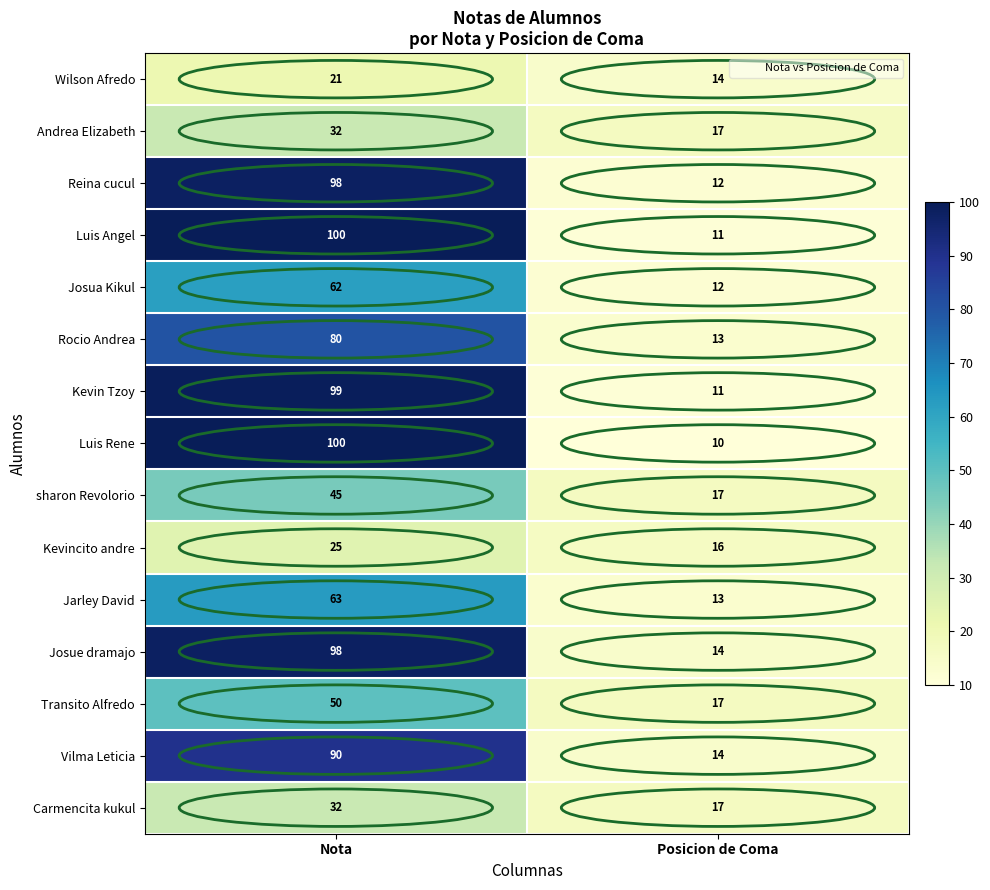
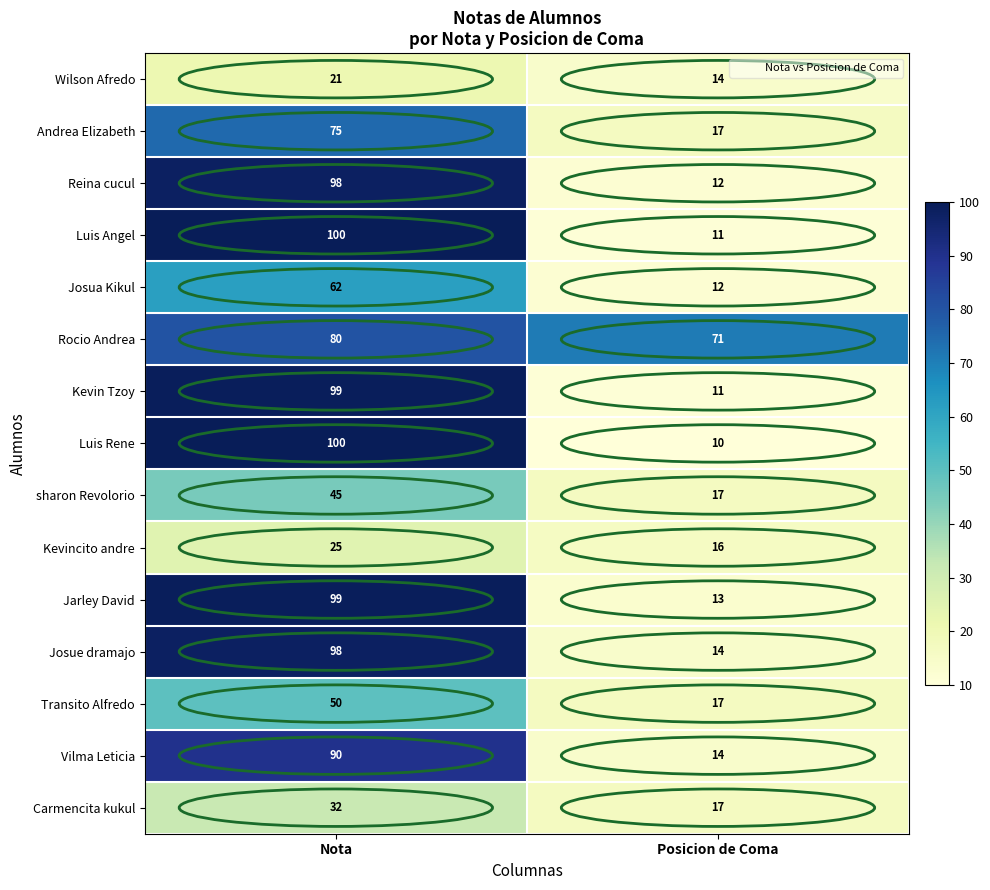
Andrea Elizabeth, Nota: 32 -> 75
Rocio Andrea, Posicion de Coma: 13 -> 71
Jarley David, Nota: 63 -> 99
